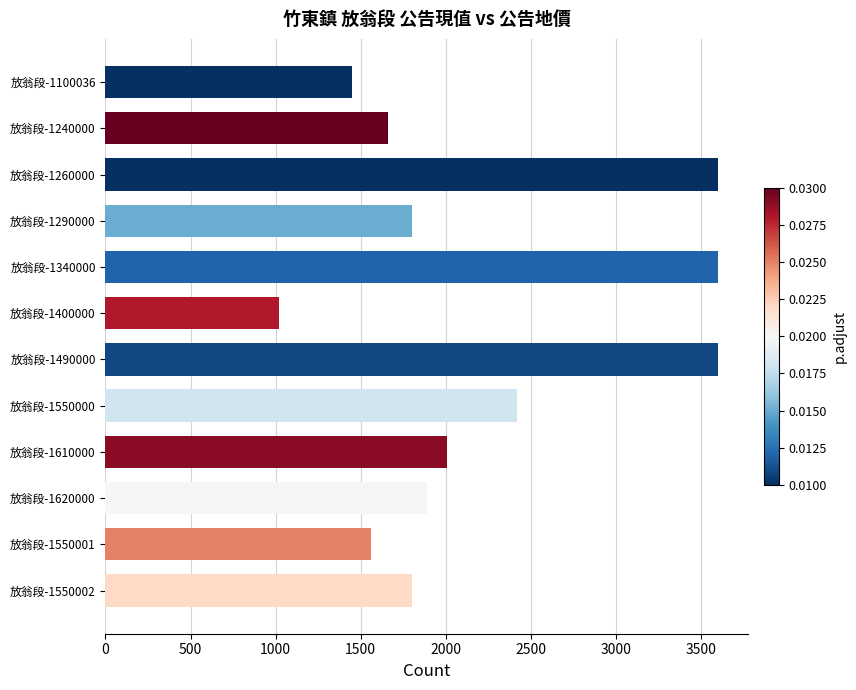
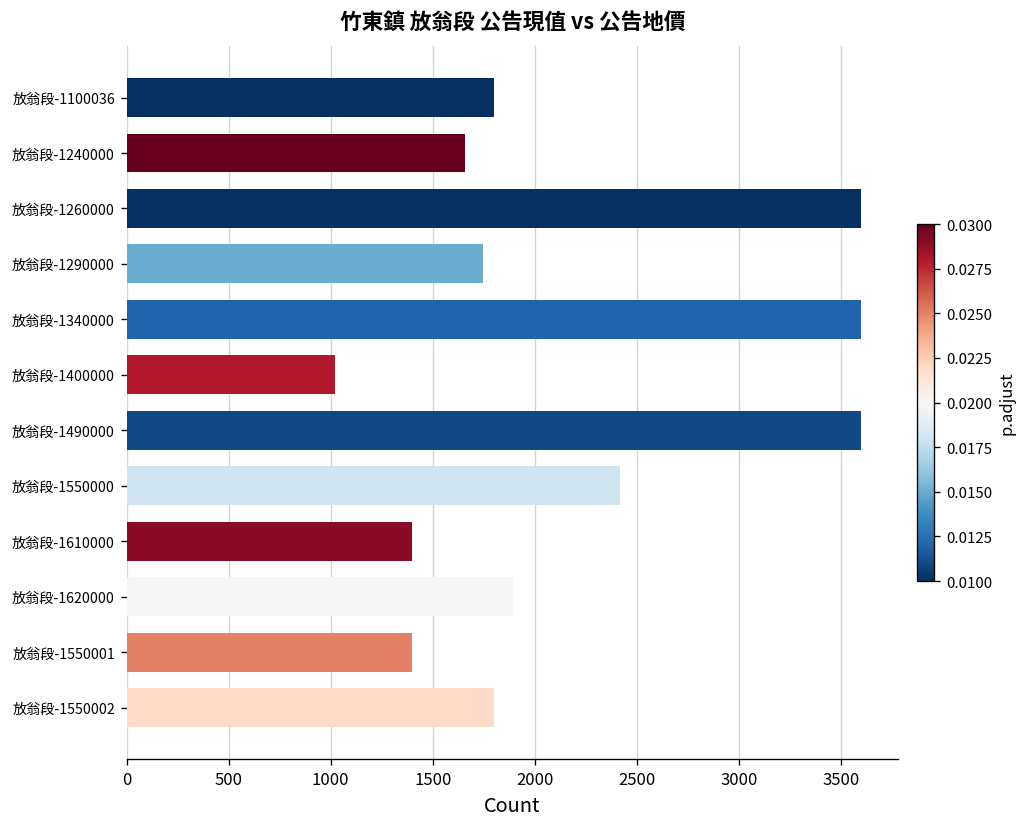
放翁段-1100036: 1450 -> 1800
放翁段-1290000: 1800 -> 1750
放翁段-1610000: 2010 -> 1400
放翁段-1550001: 1560 -> 1400
